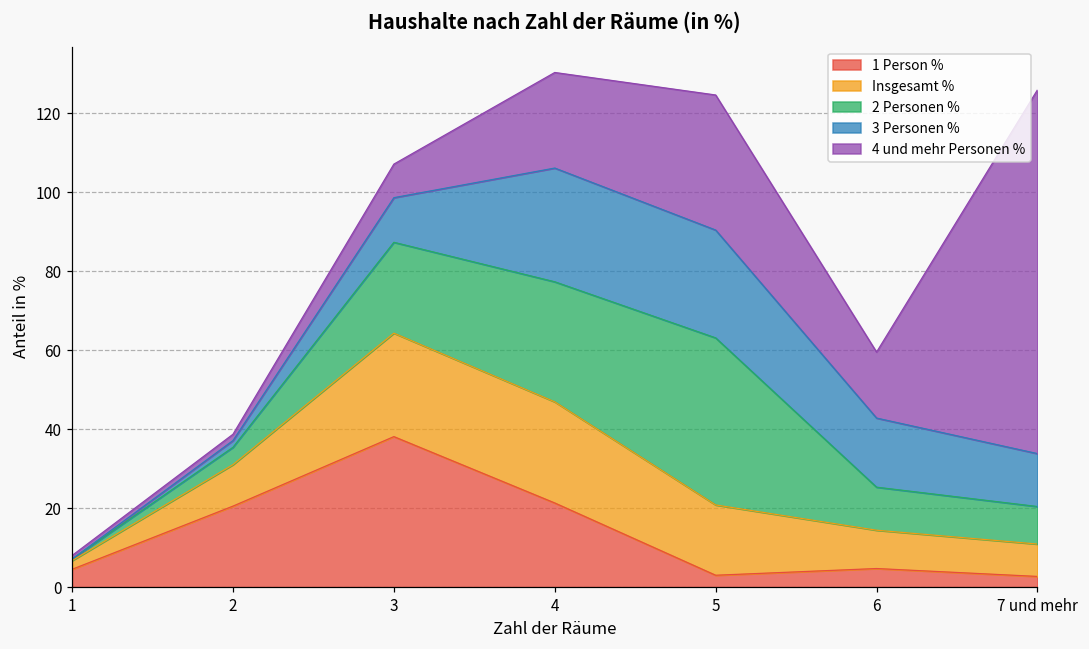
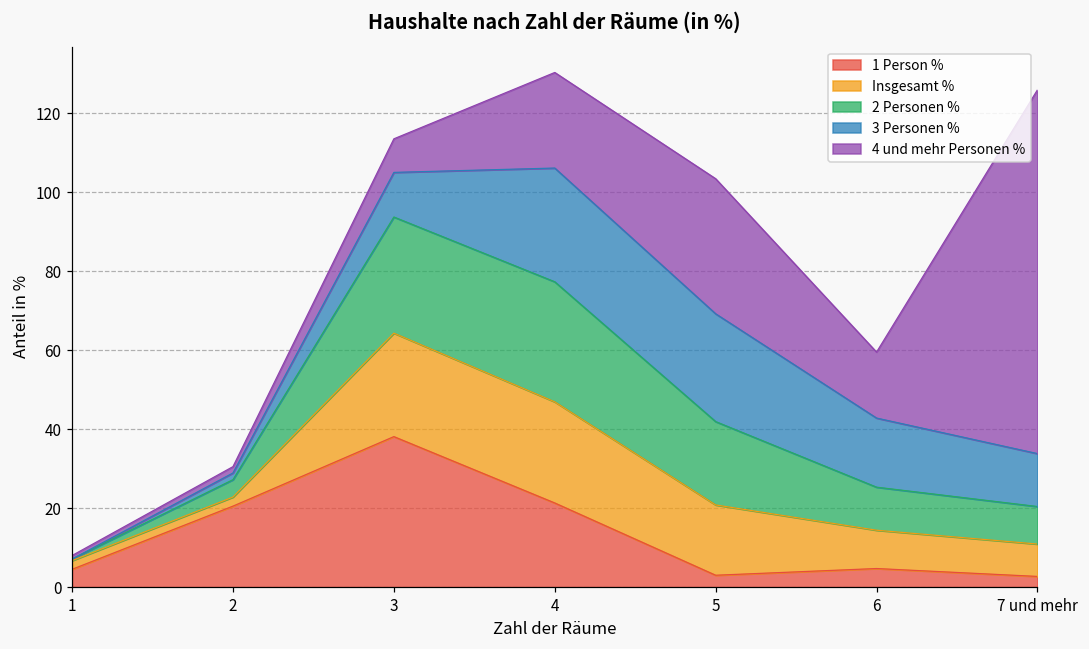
Insgesamt %, 2: 11 -> 2
2 Personen %, 3: 23 -> 29
2 Personen %, 5: 42 -> 21
